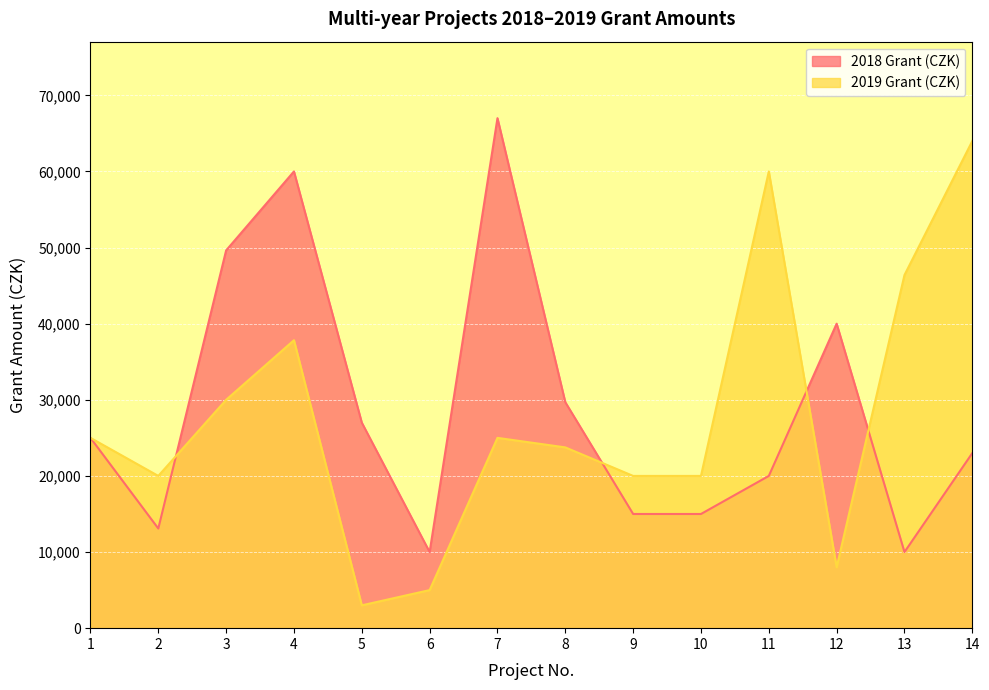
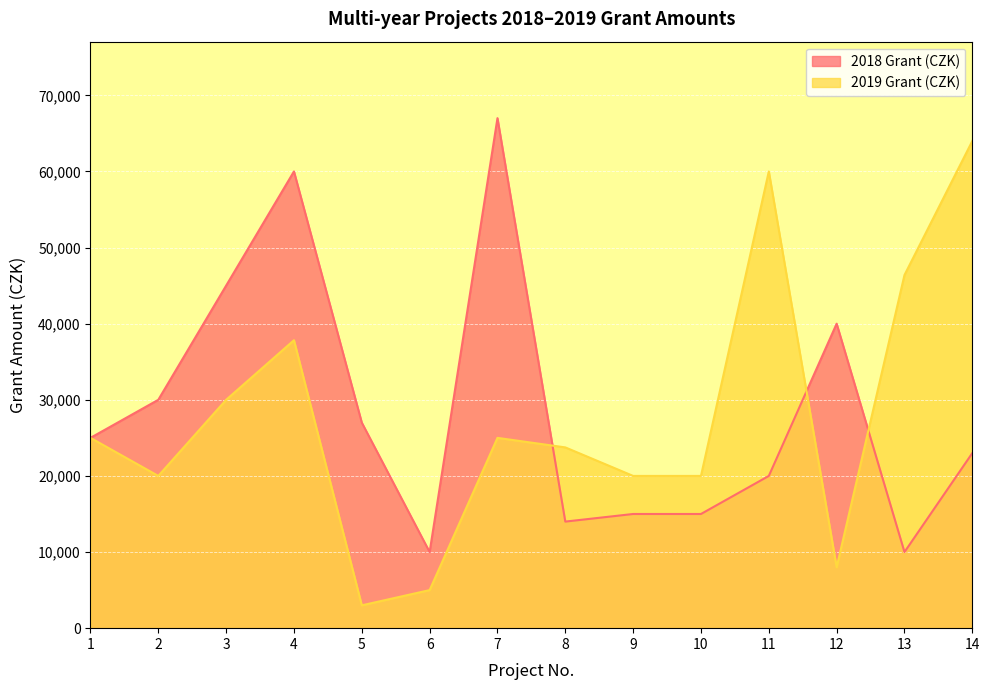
2018 Grant (CZK), 2: 13,000 -> 30,000
2018 Grant (CZK), 3: 50,000 -> 45,000
2018 Grant (CZK), 8: 30,000 -> 14,000
